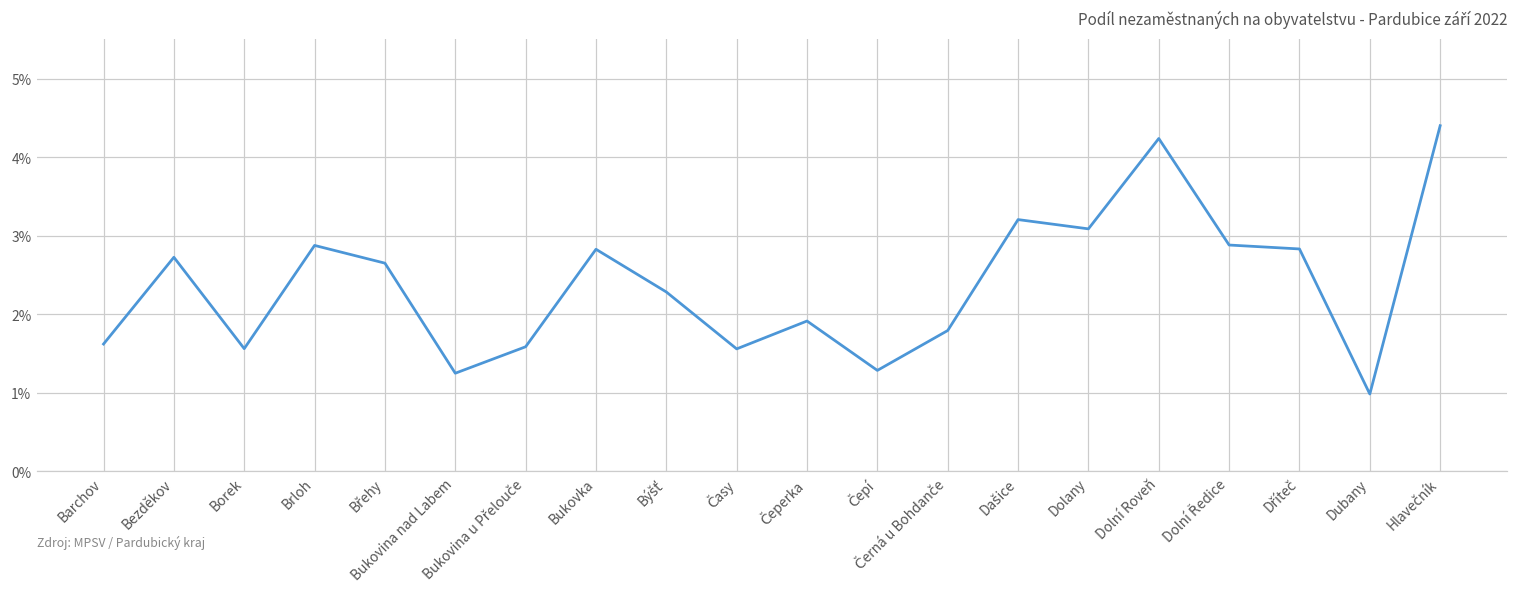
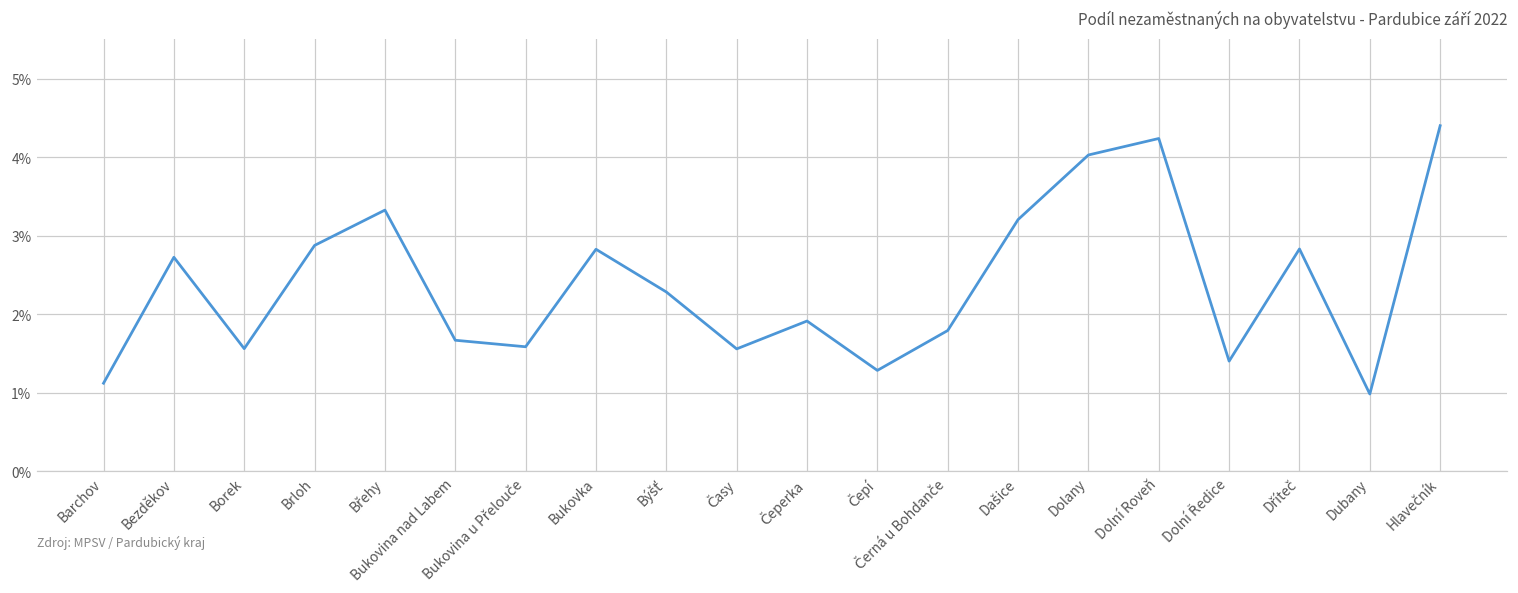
Barchov: 1.6% -> 1.1%
Břehy: 2.7% -> 3.3%
Bukovina nad Labem: 1.3% -> 1.7%
Dolany: 3.1% -> 4.0%
Dolní Ředice: 2.9% -> 1.4%
